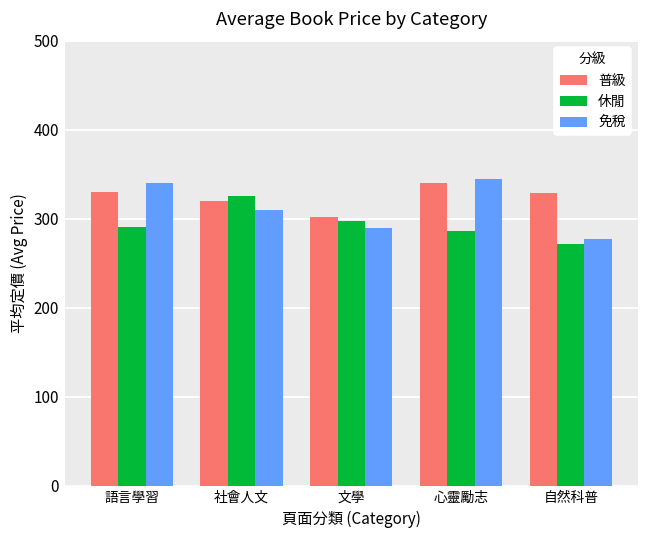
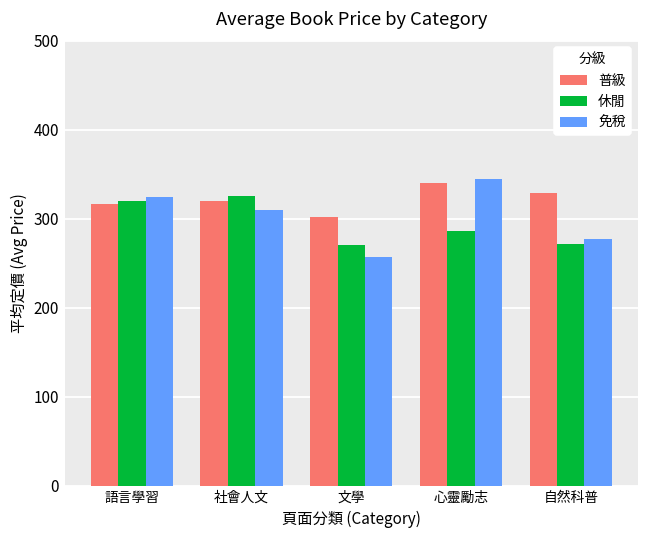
普級, 語言學習: 330 -> 320
休閒, 語言學習: 290 -> 320
免稅, 語言學習: 340 -> 320
休閒, 文學: 300 -> 270
免稅, 文學: 290 -> 260
